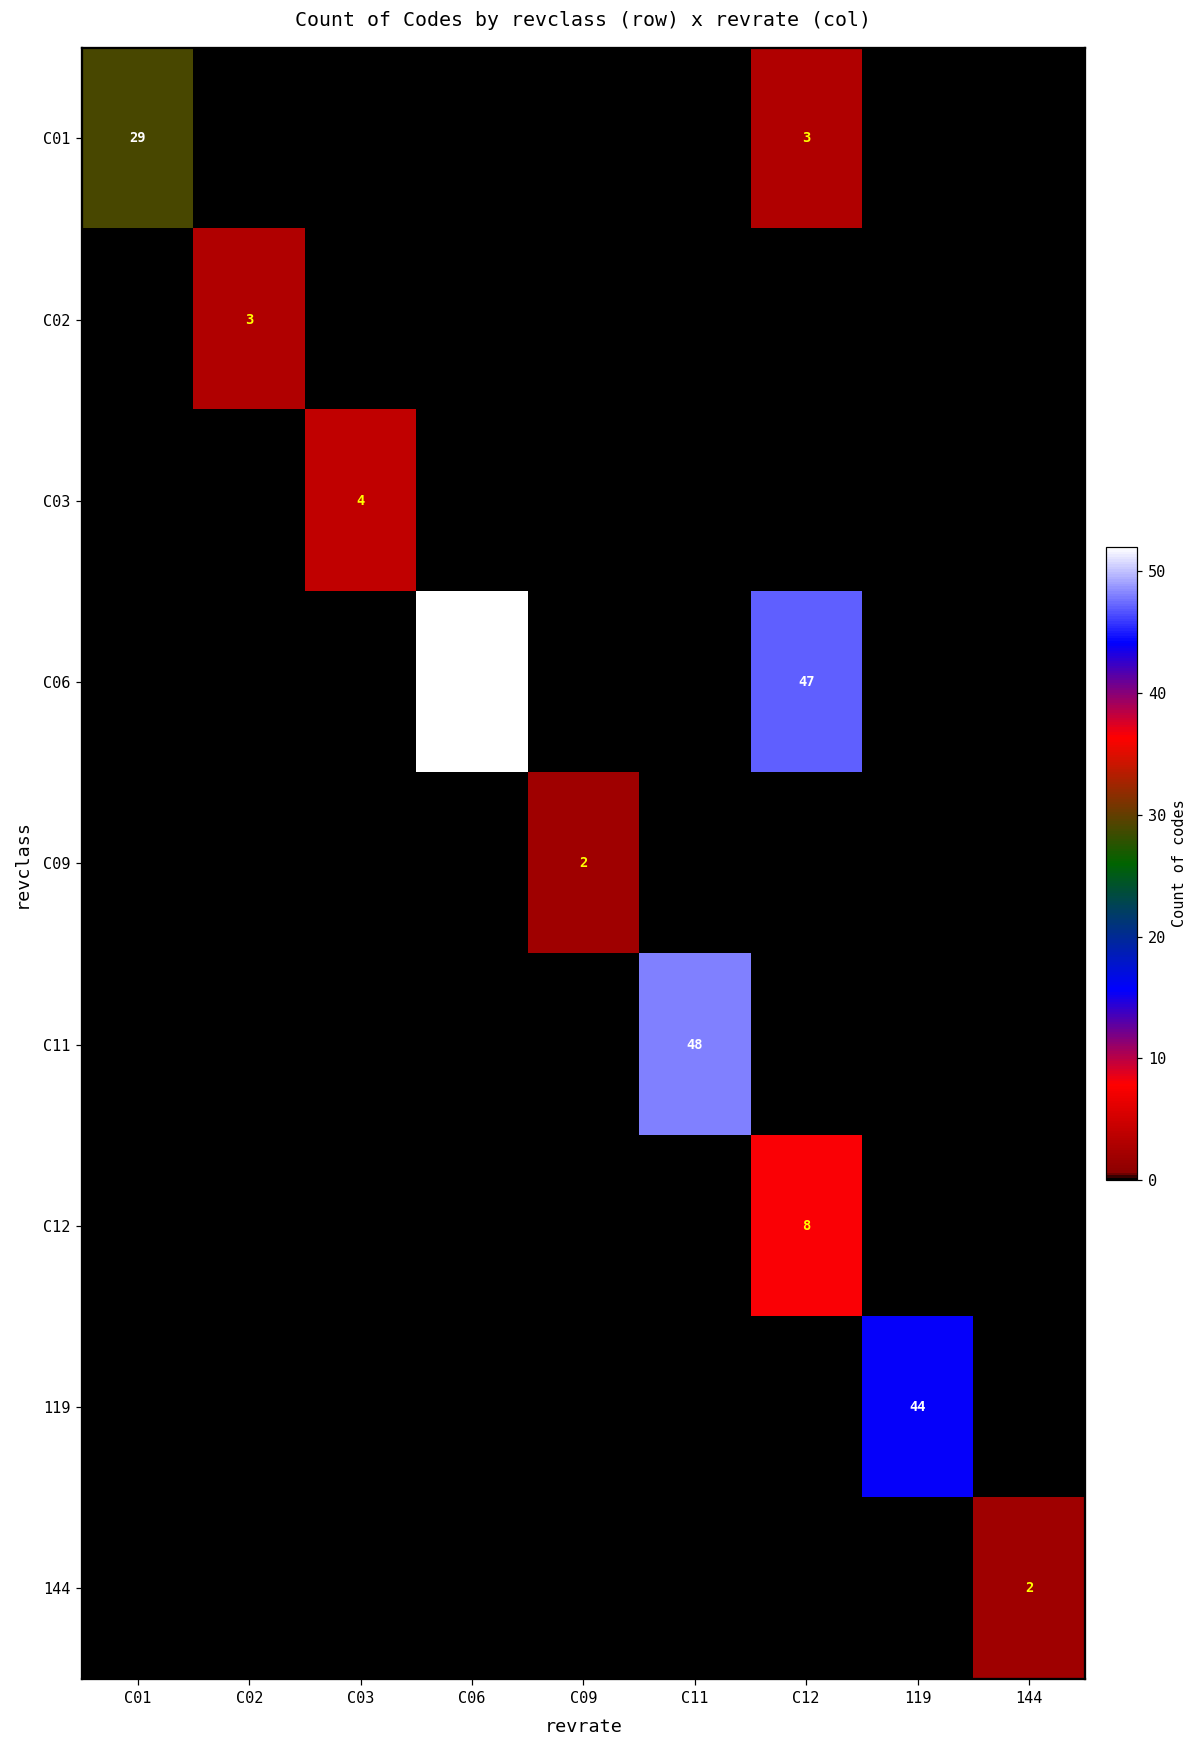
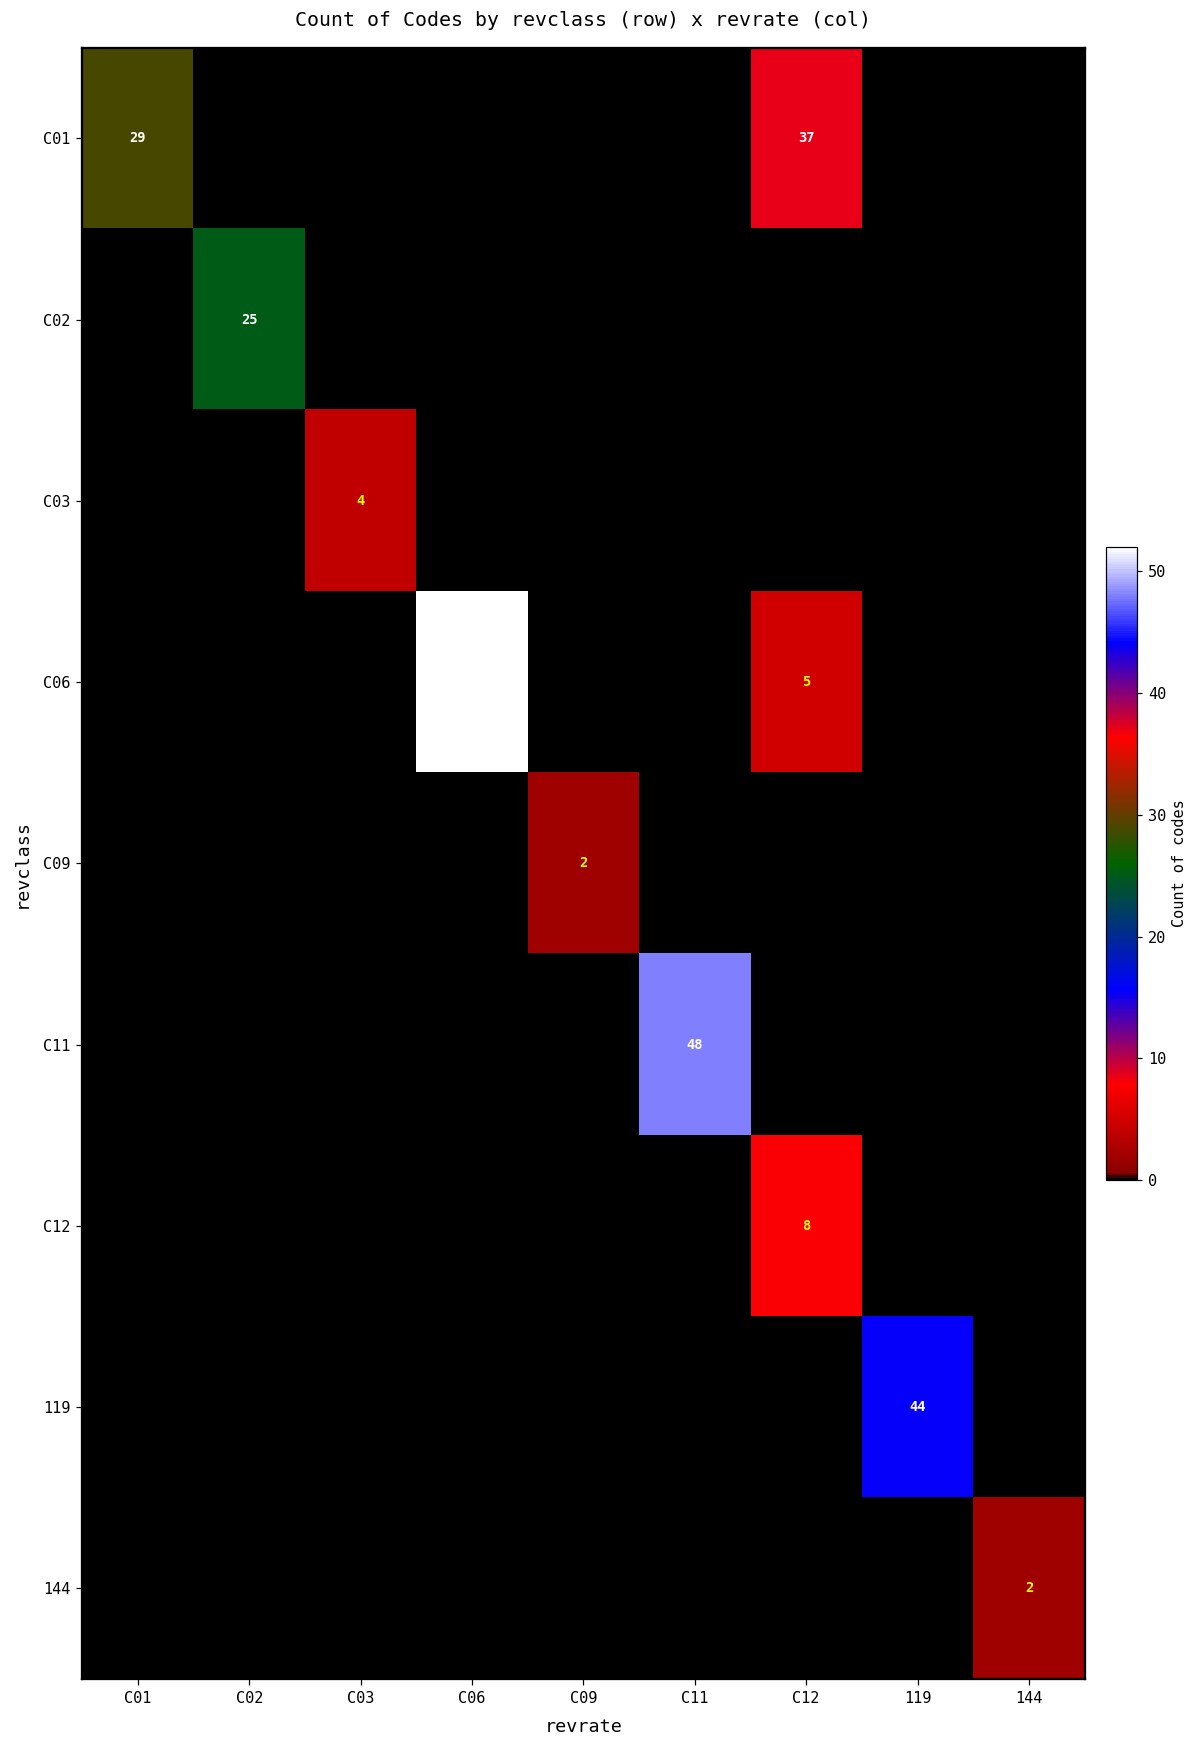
C01, C12: 3 -> 37
C02, C02: 3 -> 25
C06, C12: 47 -> 5
